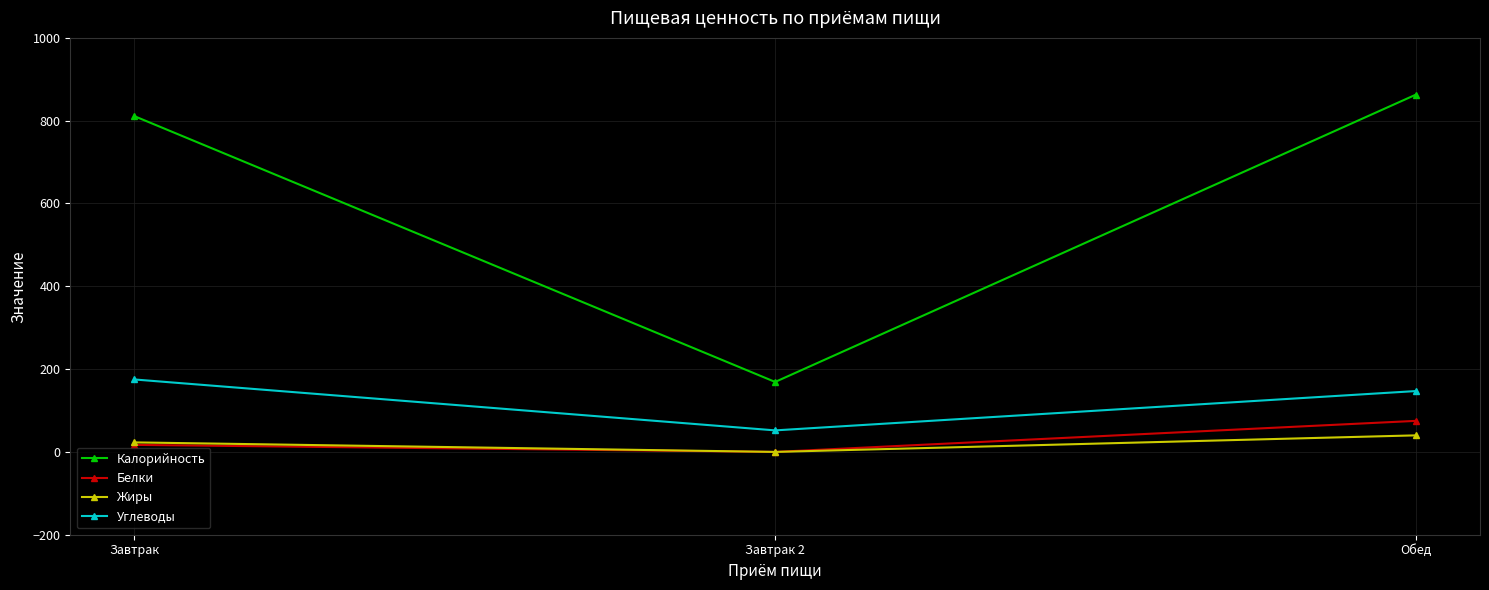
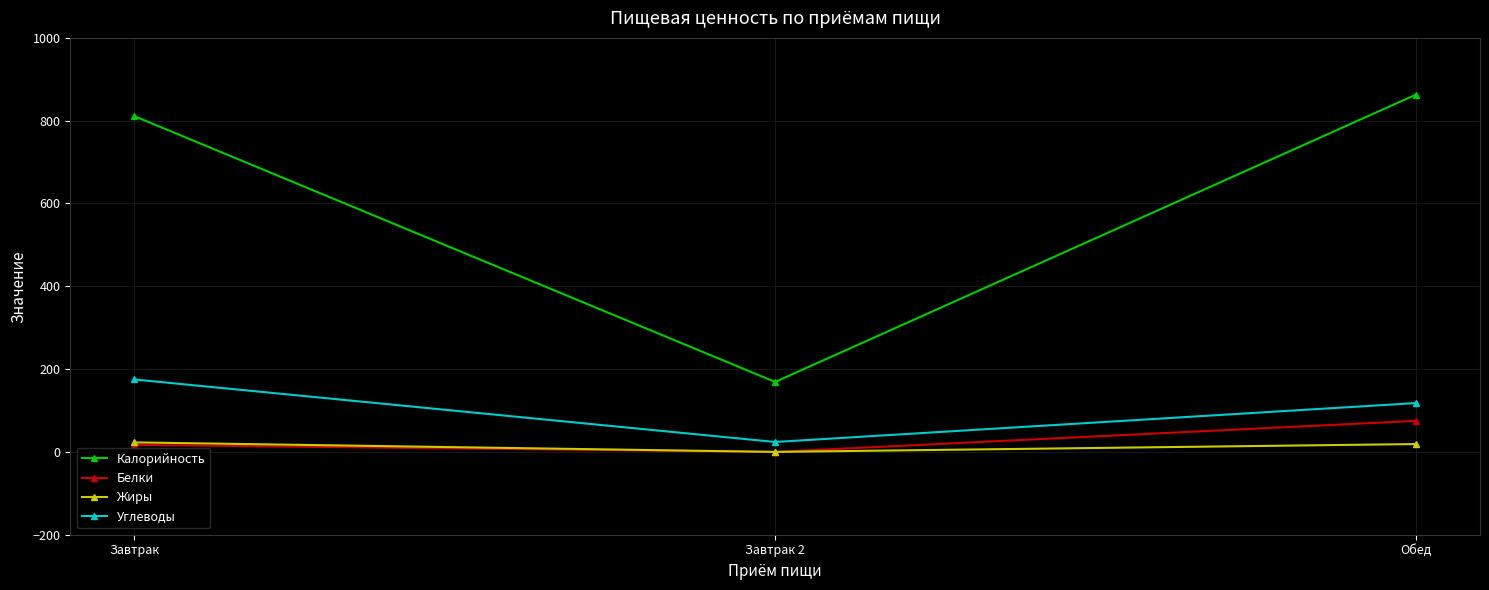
Углеводы, Завтрак 2: 50 -> 20
Жиры, Обед: 40 -> 20
Углеводы, Обед: 150 -> 120
